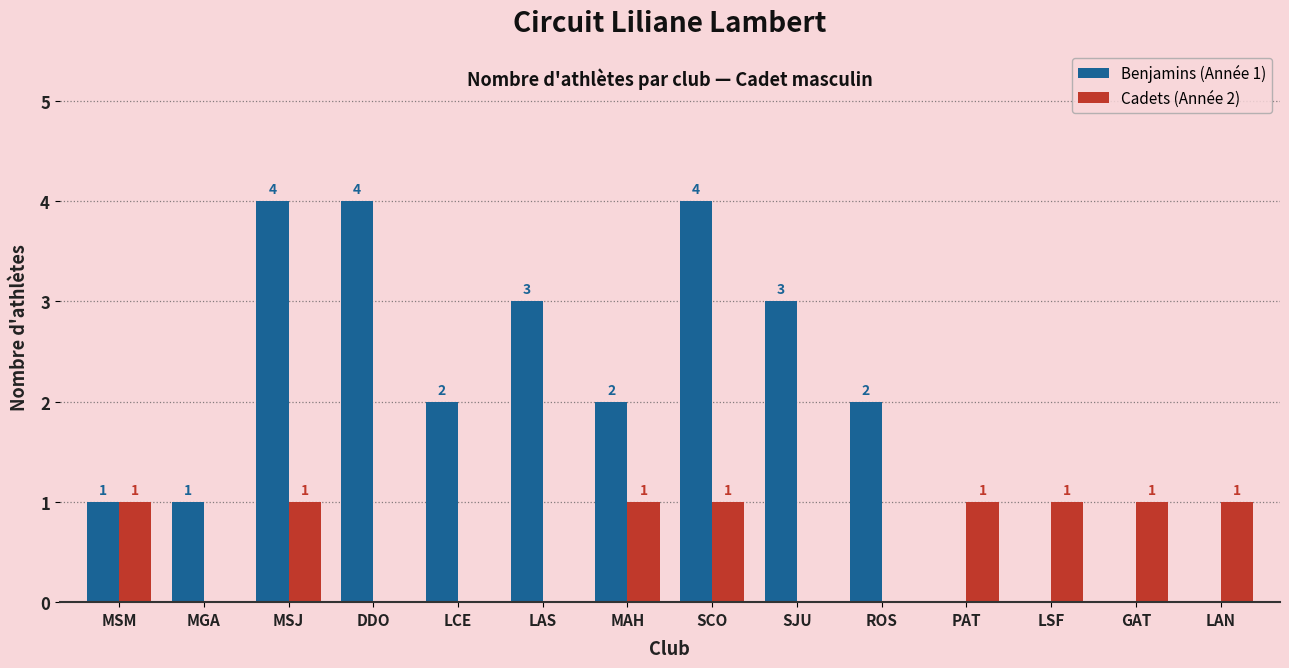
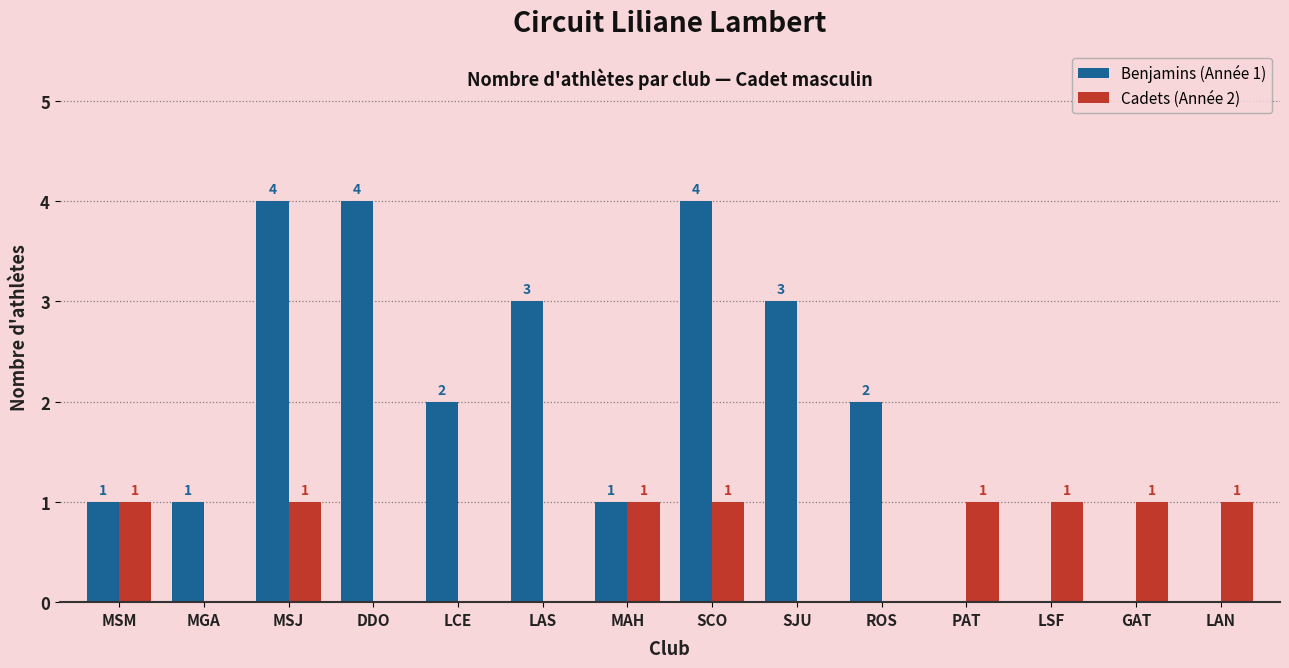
Benjamins (Année 1), MAH: 2 -> 1
